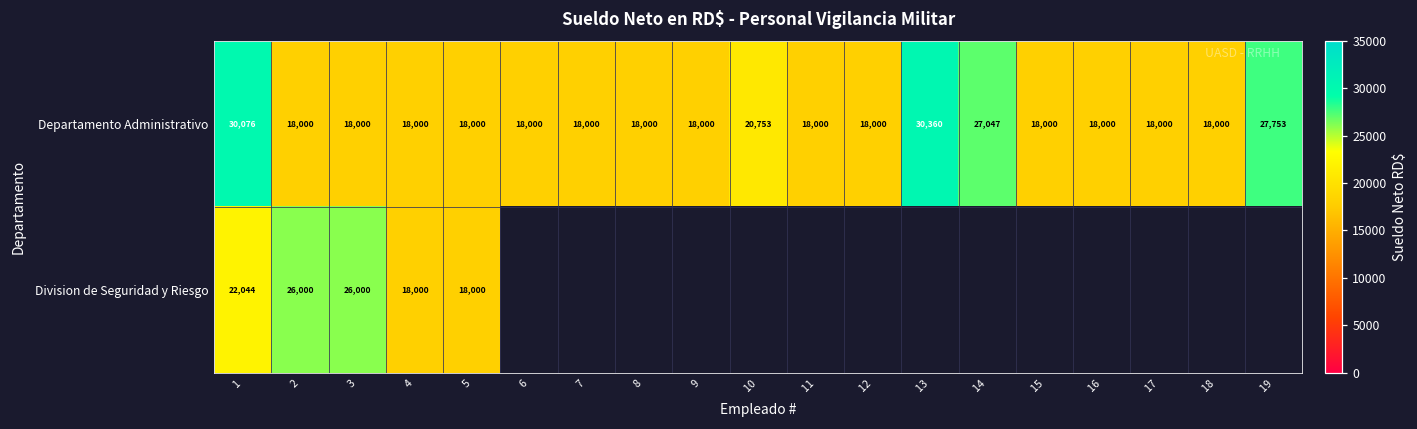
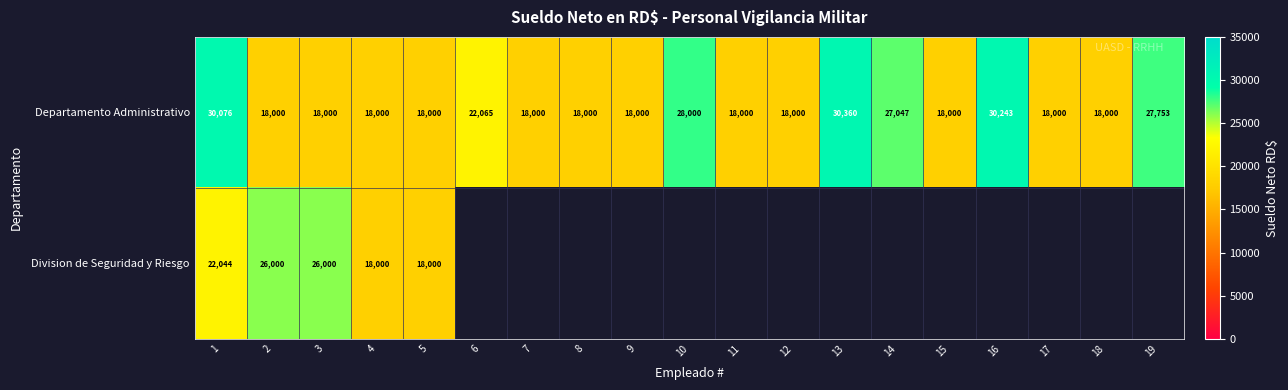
Departamento Administrativo, 6: 18,000 -> 22,065
Departamento Administrativo, 10: 20,753 -> 28,000
Departamento Administrativo, 16: 18,000 -> 30,243
